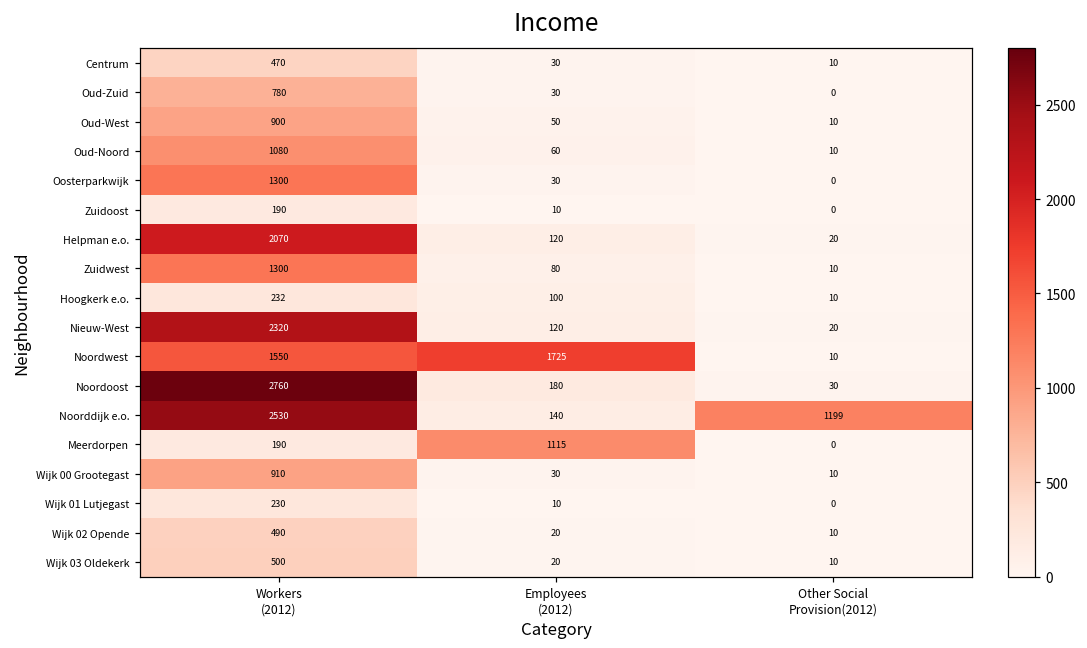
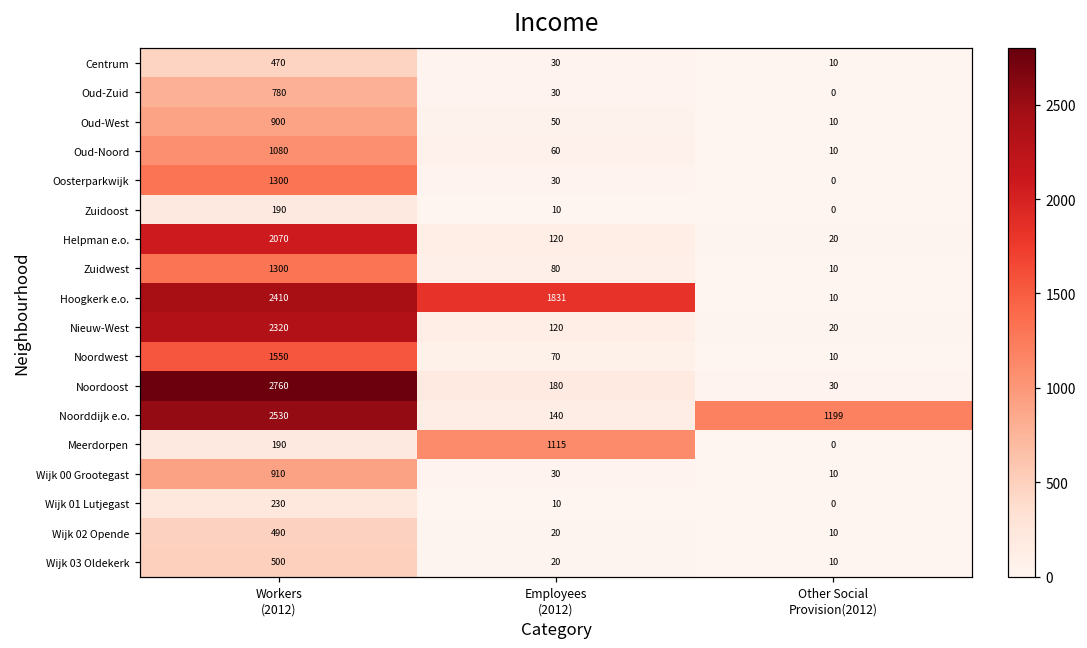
Hoogkerk e.o., Workers (2012): 232 -> 2410
Hoogkerk e.o., Employees (2012): 100 -> 1831
Noordwest, Employees (2012): 1725 -> 70
